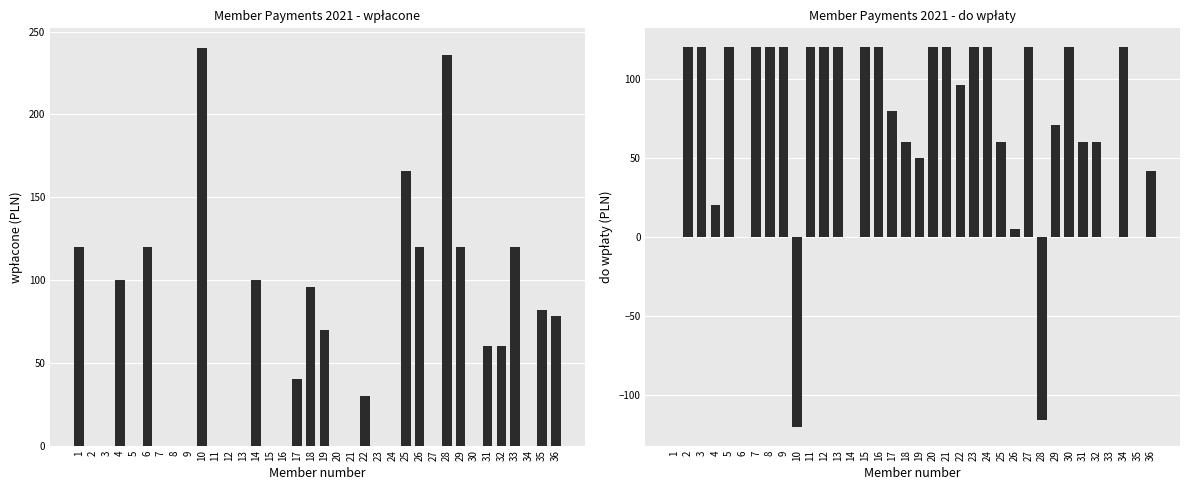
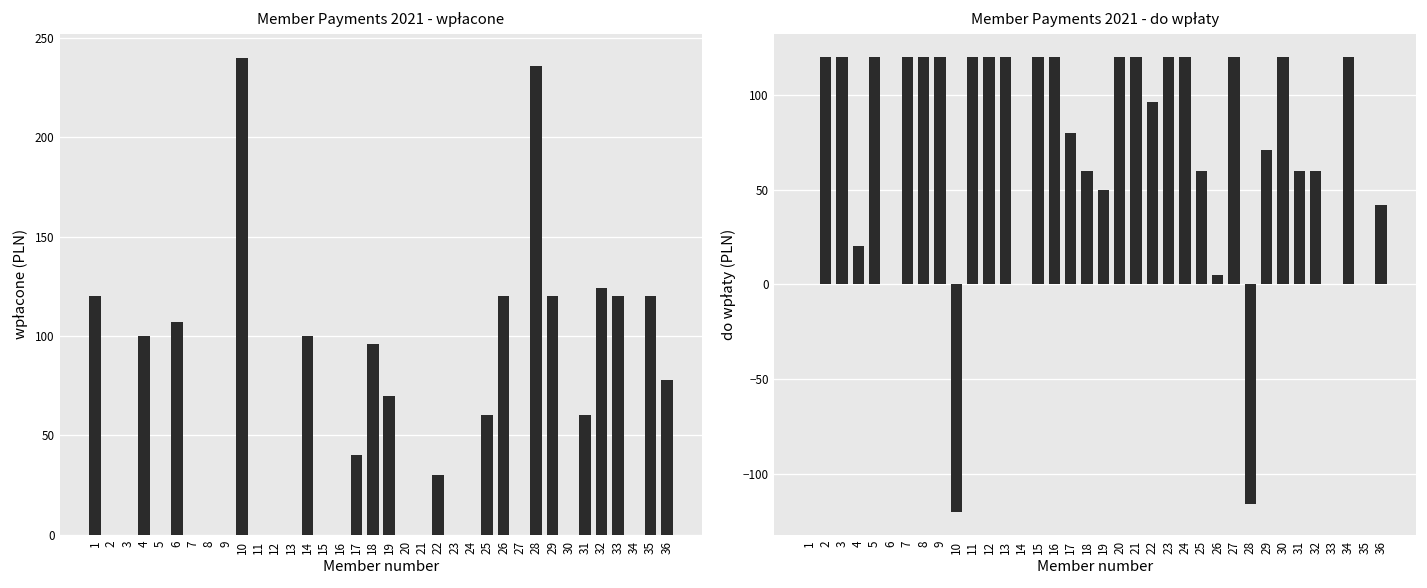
Member Payments 2021 - wpłacone, 6: 120 -> 107
Member Payments 2021 - wpłacone, 25: 166 -> 60
Member Payments 2021 - wpłacone, 32: 60 -> 124
Member Payments 2021 - wpłacone, 35: 82 -> 120
